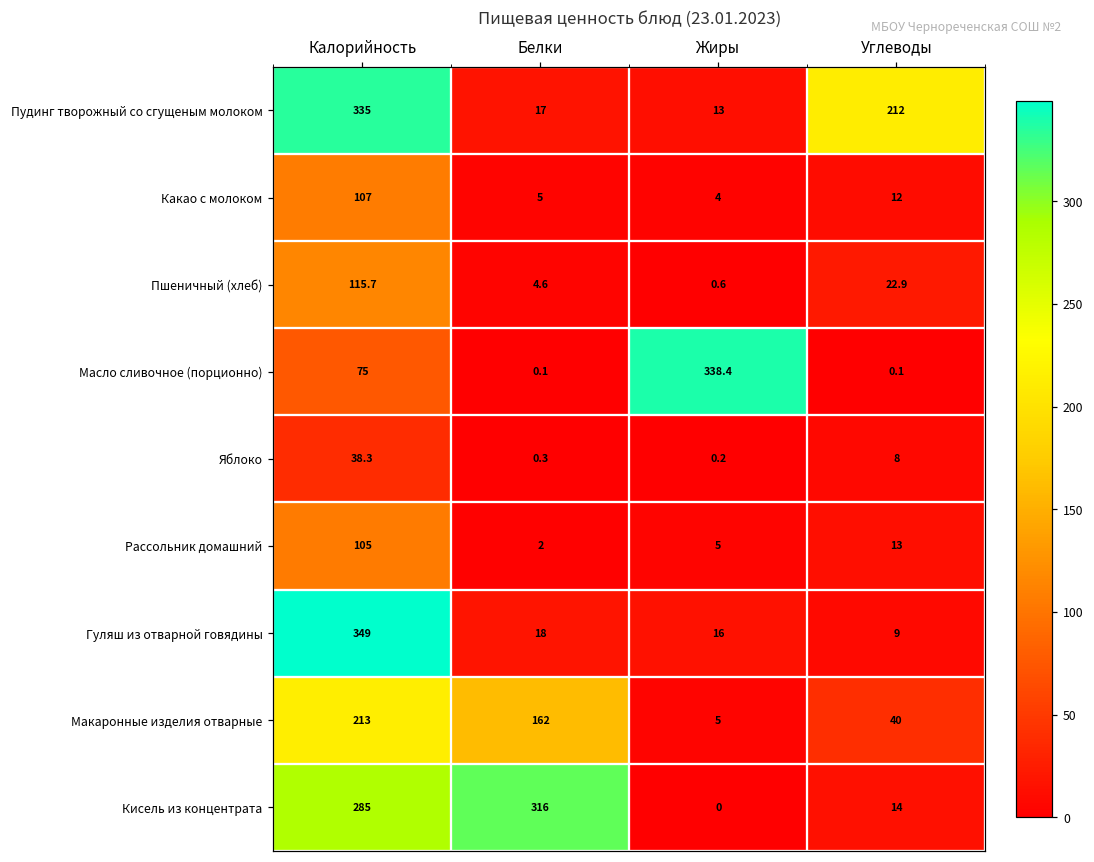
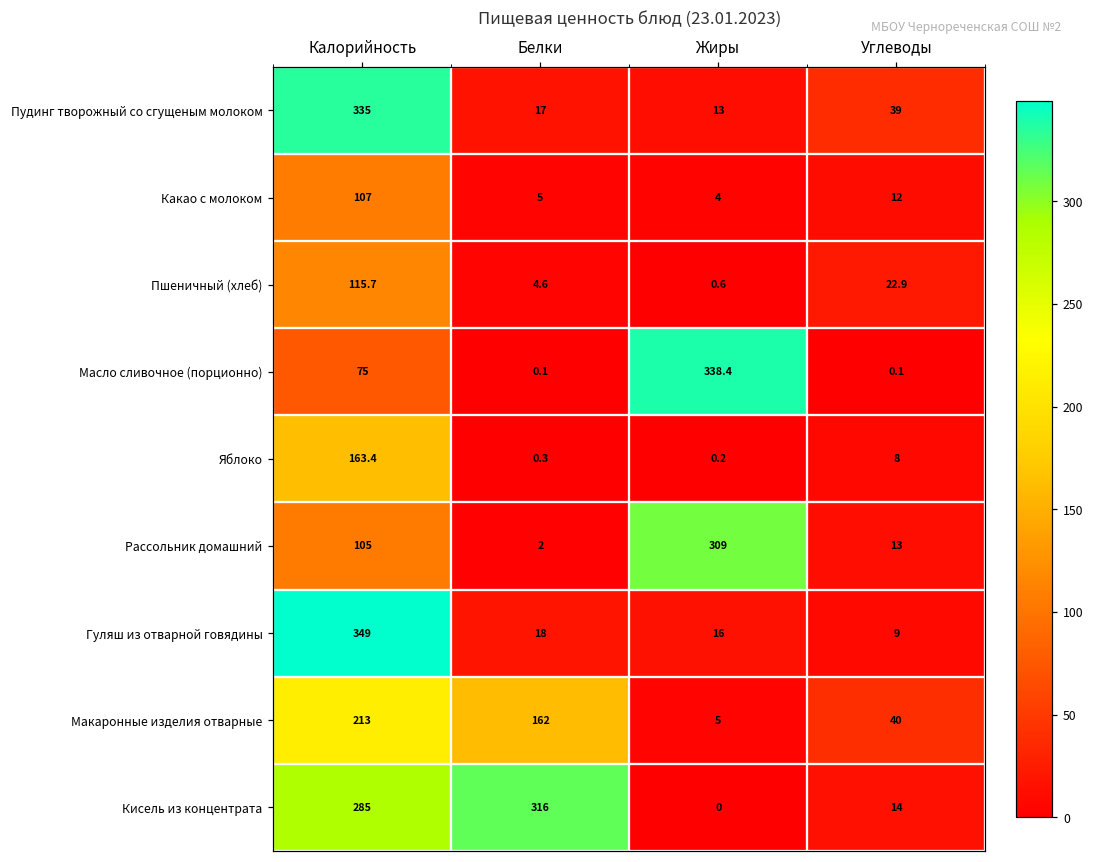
Пудинг творожный со сгущеным молоком, Углеводы: 212 -> 39
Яблоко, Калорийность: 38.3 -> 163.4
Рассольник домашний, Жиры: 5 -> 309
